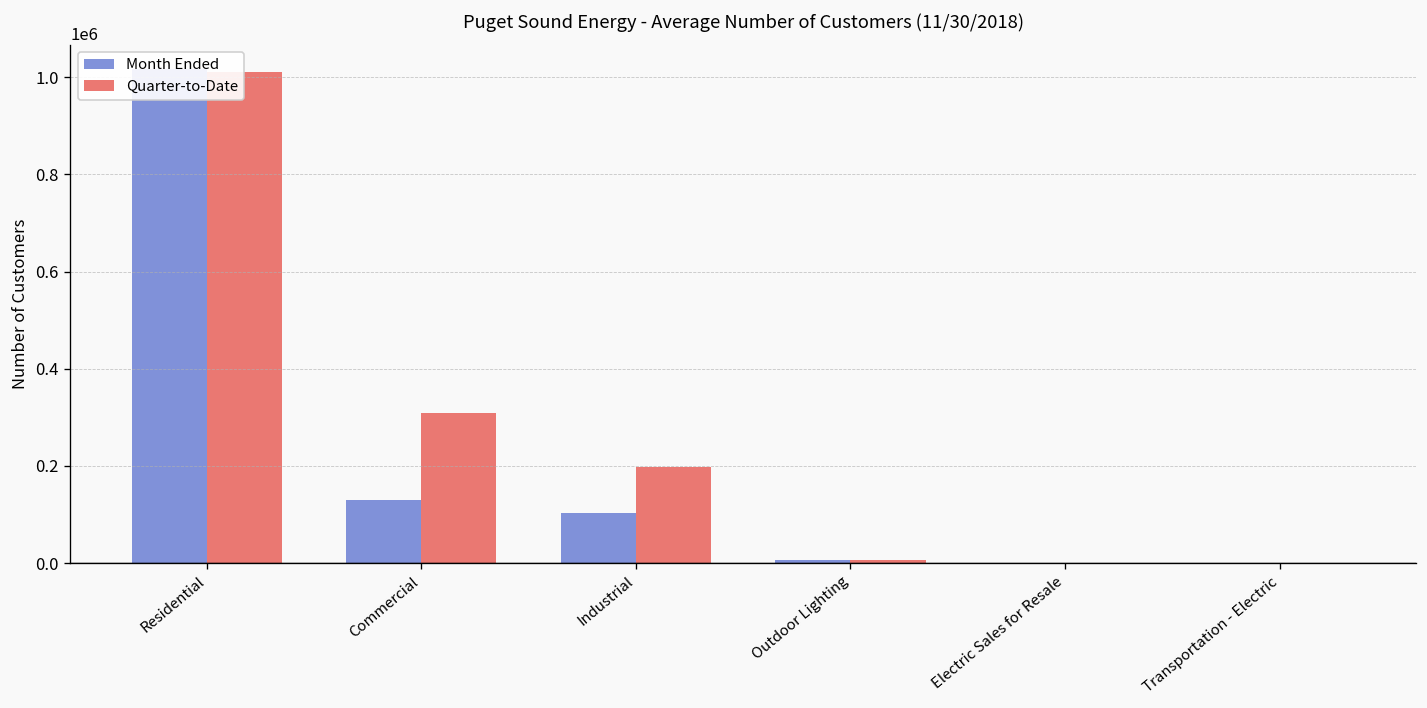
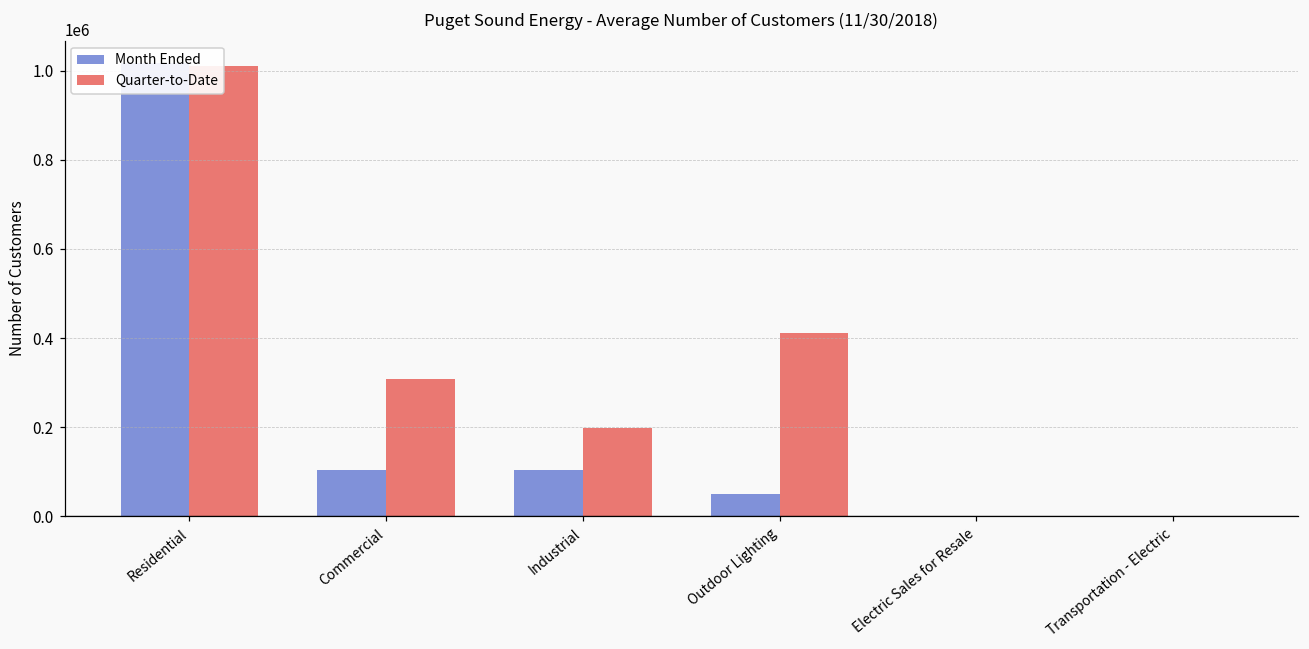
Month Ended, Commercial: 130000 -> 100000
Month Ended, Outdoor Lighting: 10000 -> 50000
Quarter-to-Date, Outdoor Lighting: 10000 -> 410000
